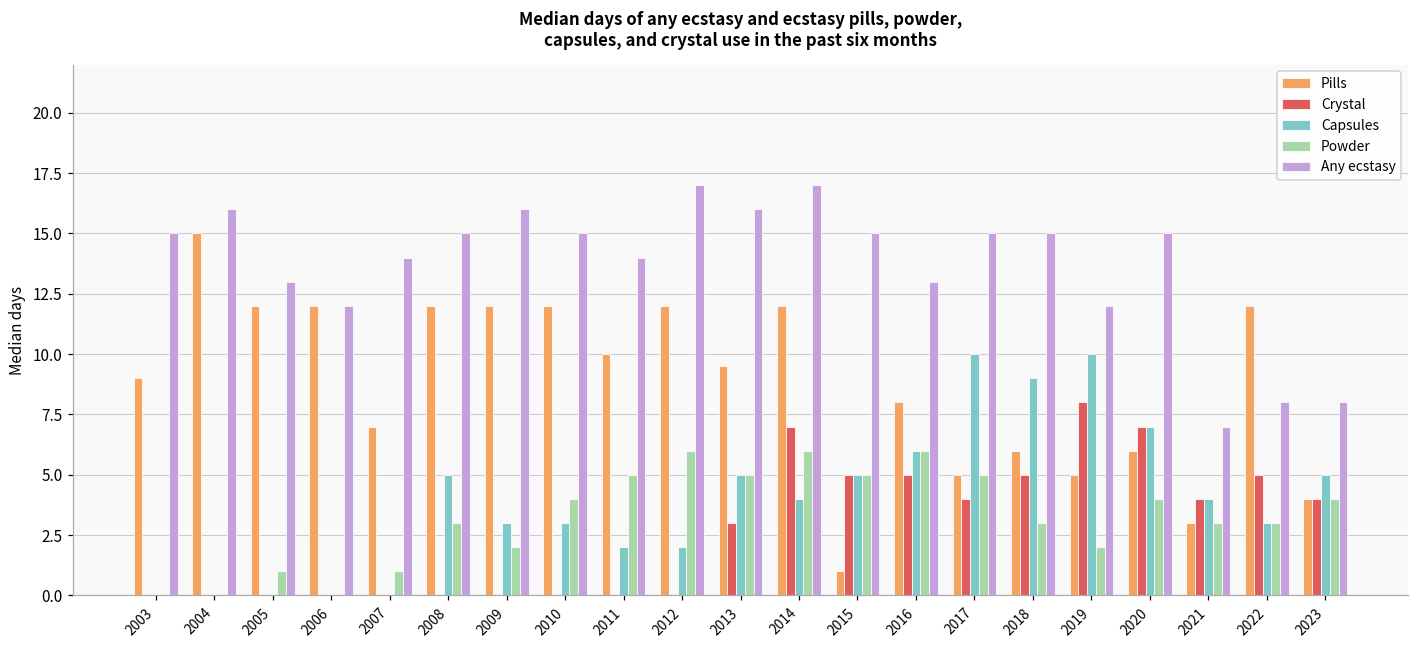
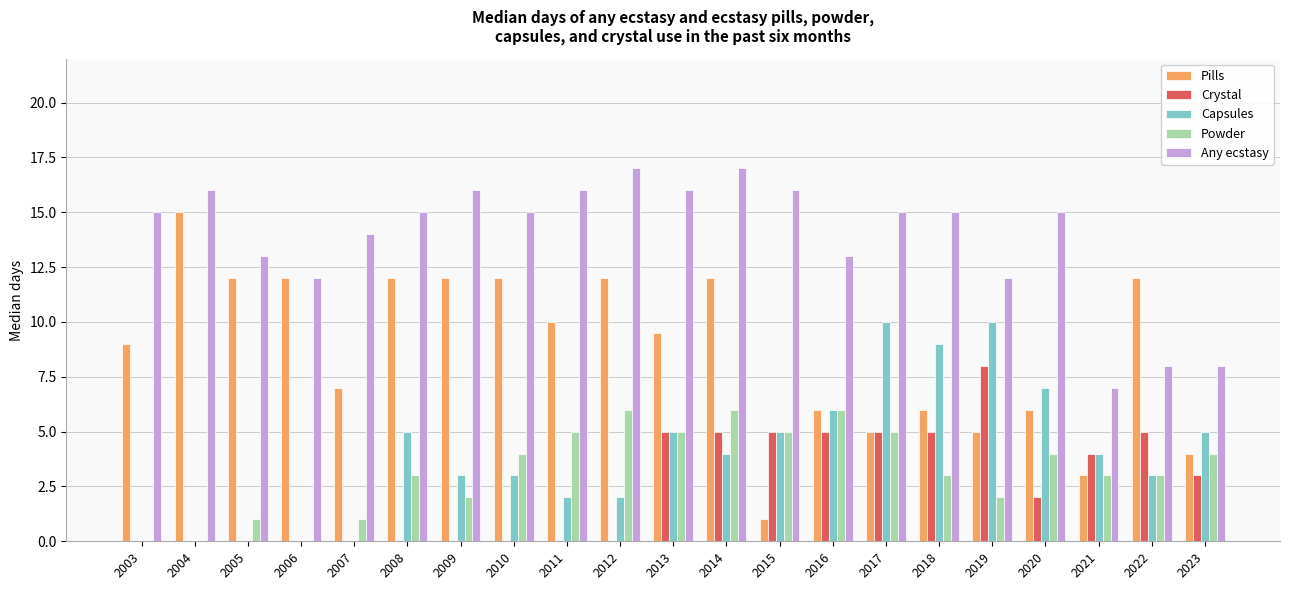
Any ecstasy, 2011: 14 -> 16
Crystal, 2013: 3 -> 5
Crystal, 2014: 7 -> 5
Any ecstasy, 2015: 15 -> 16
Pills, 2016: 8 -> 6
Crystal, 2017: 4 -> 5
Crystal, 2020: 7 -> 2
Crystal, 2023: 4 -> 3
